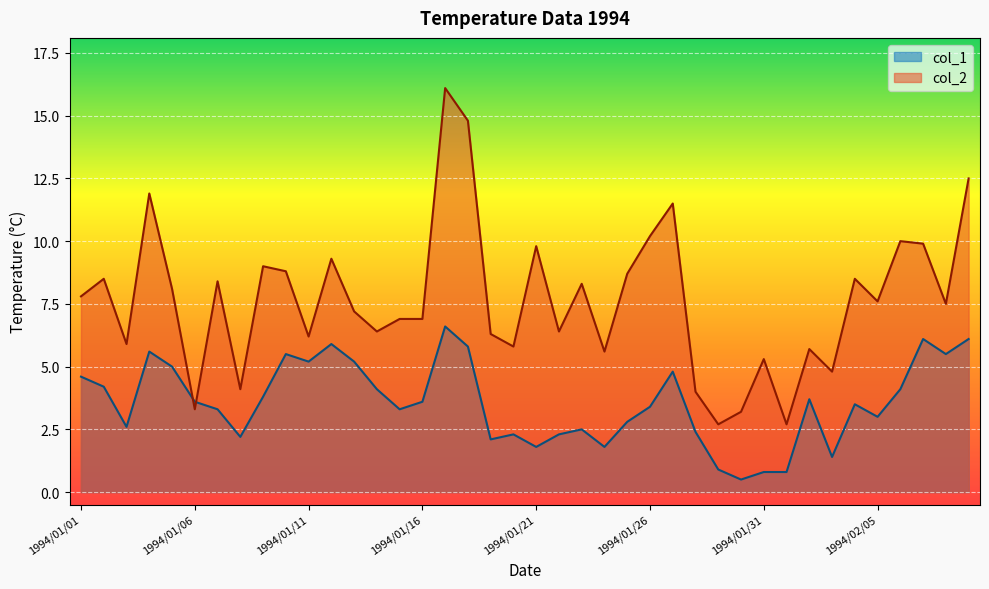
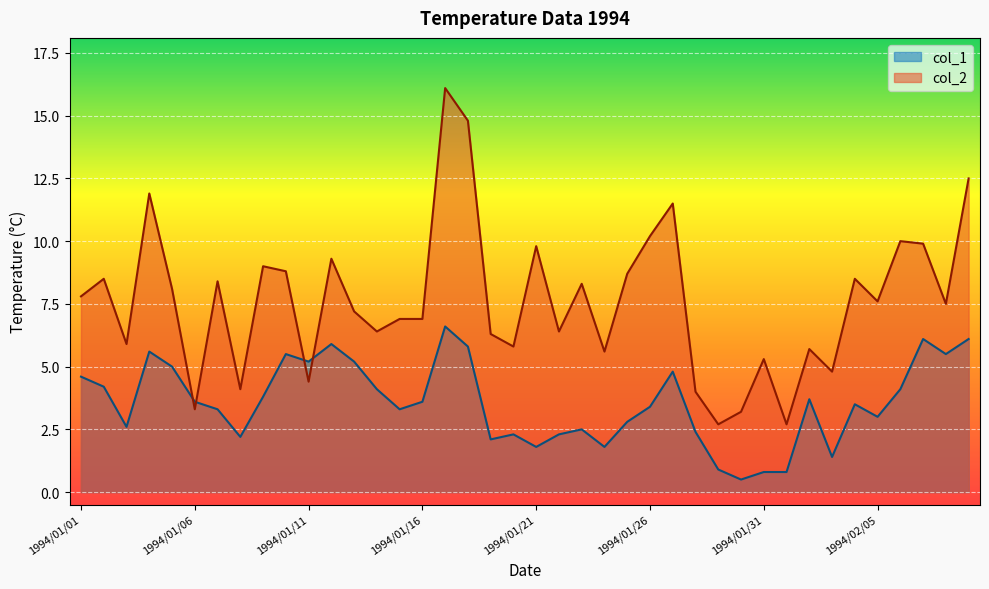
col_2, 1994/01/11: 6.2 -> 4.4
